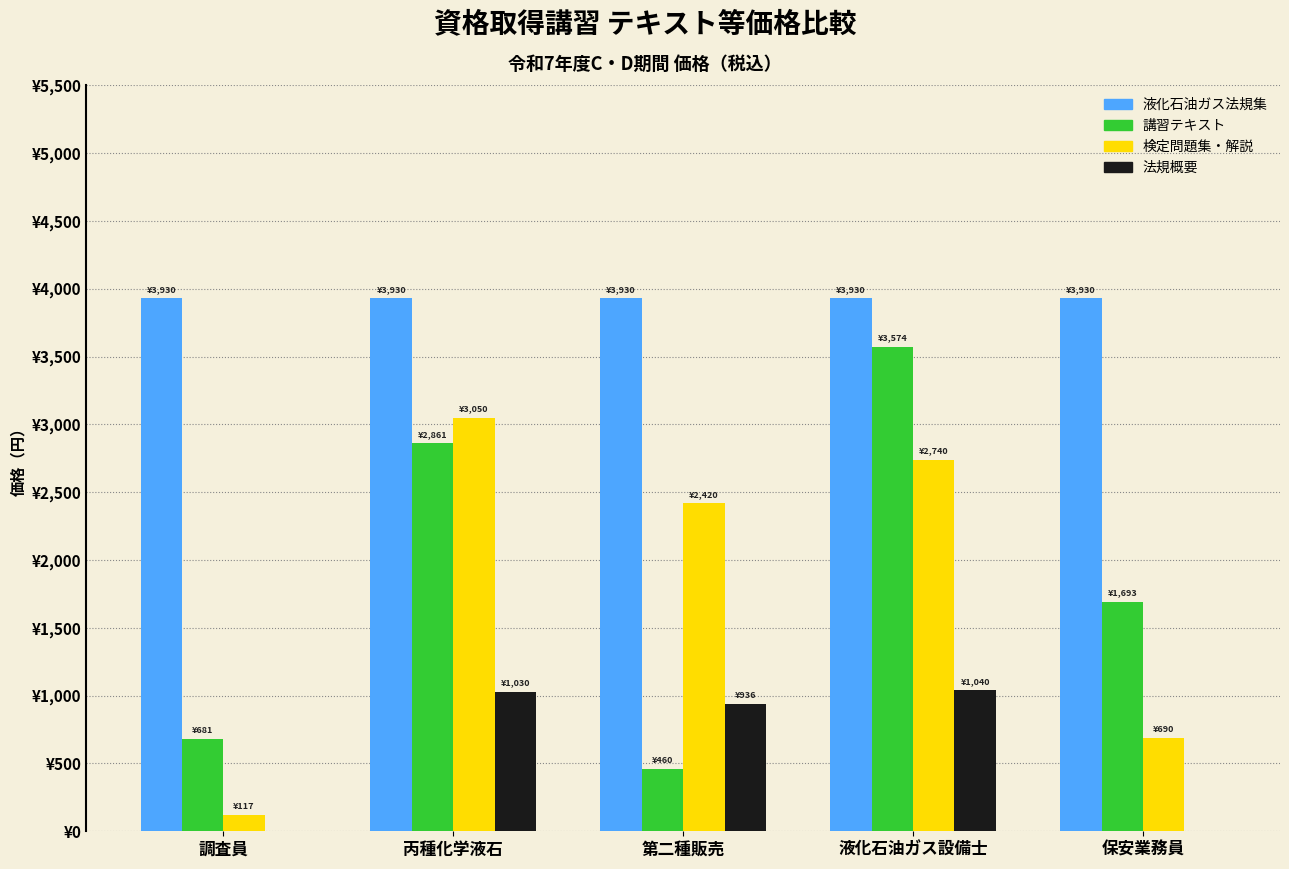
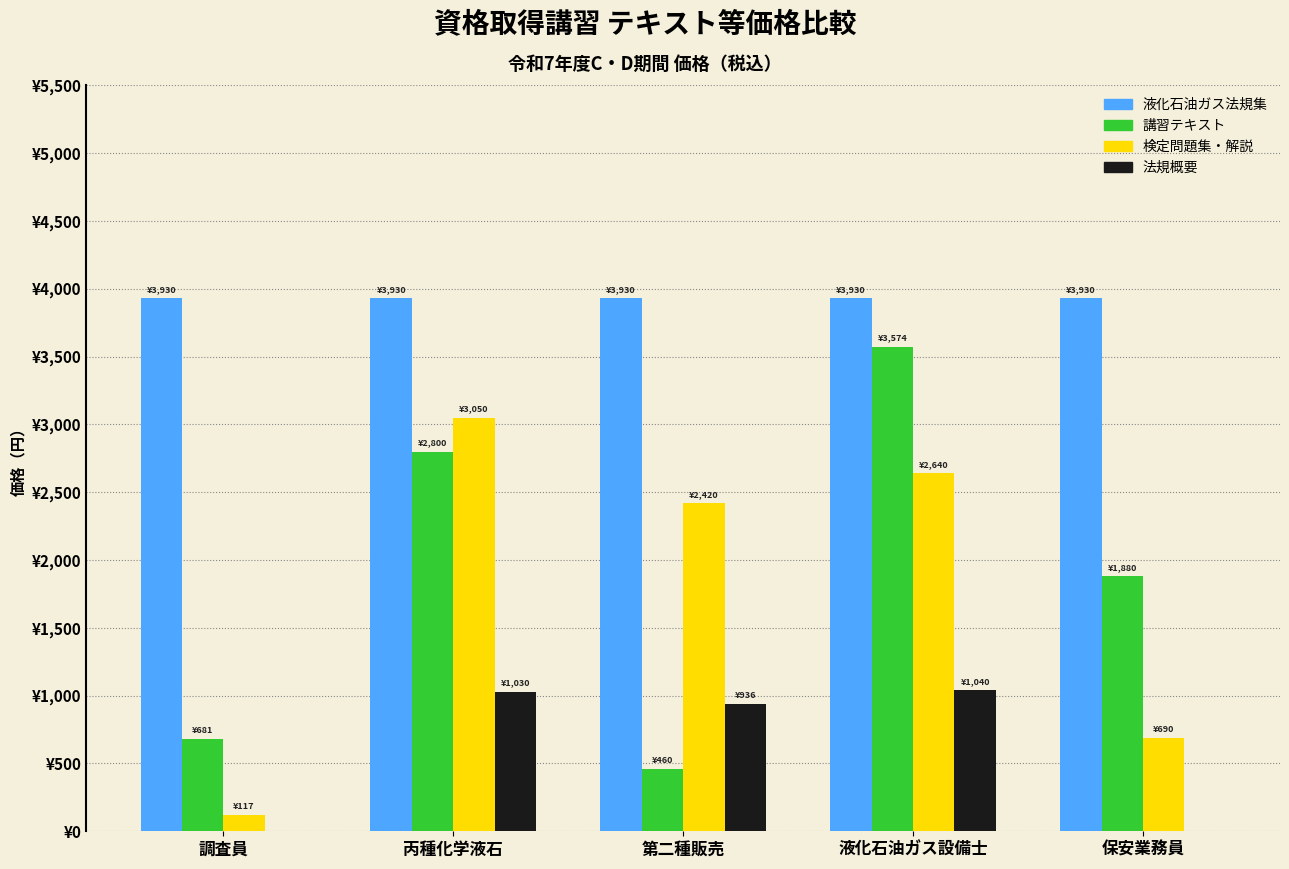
講習テキスト, 丙種化学液石: ¥2,861 -> ¥2,800
検定問題集・解説, 液化石油ガス設備士: ¥2,740 -> ¥2,640
講習テキスト, 保安業務員: ¥1,693 -> ¥1,880
